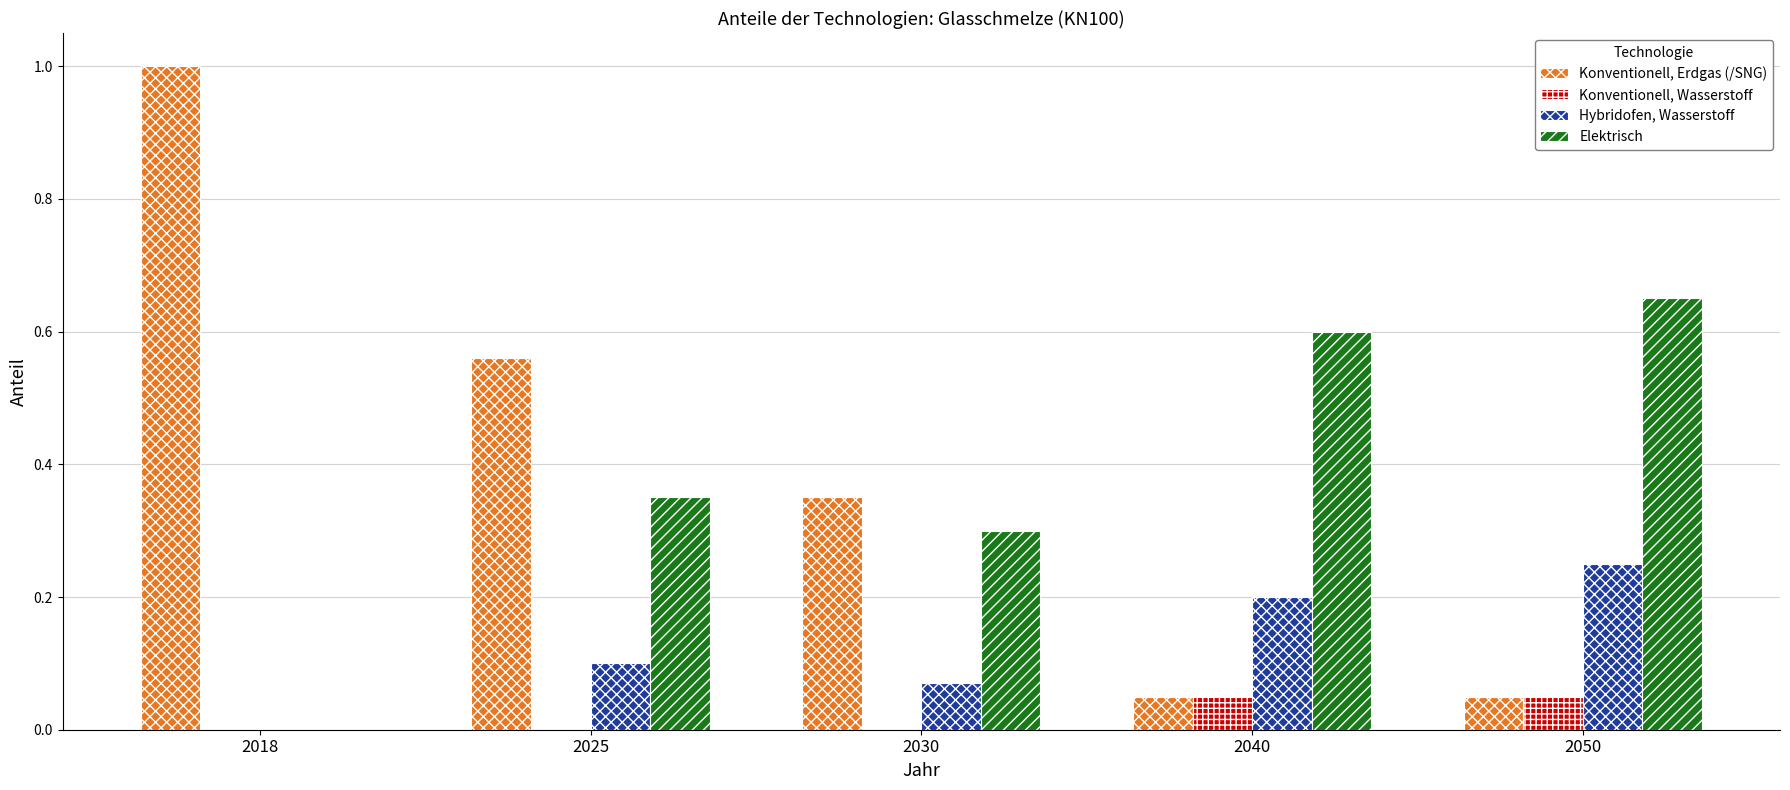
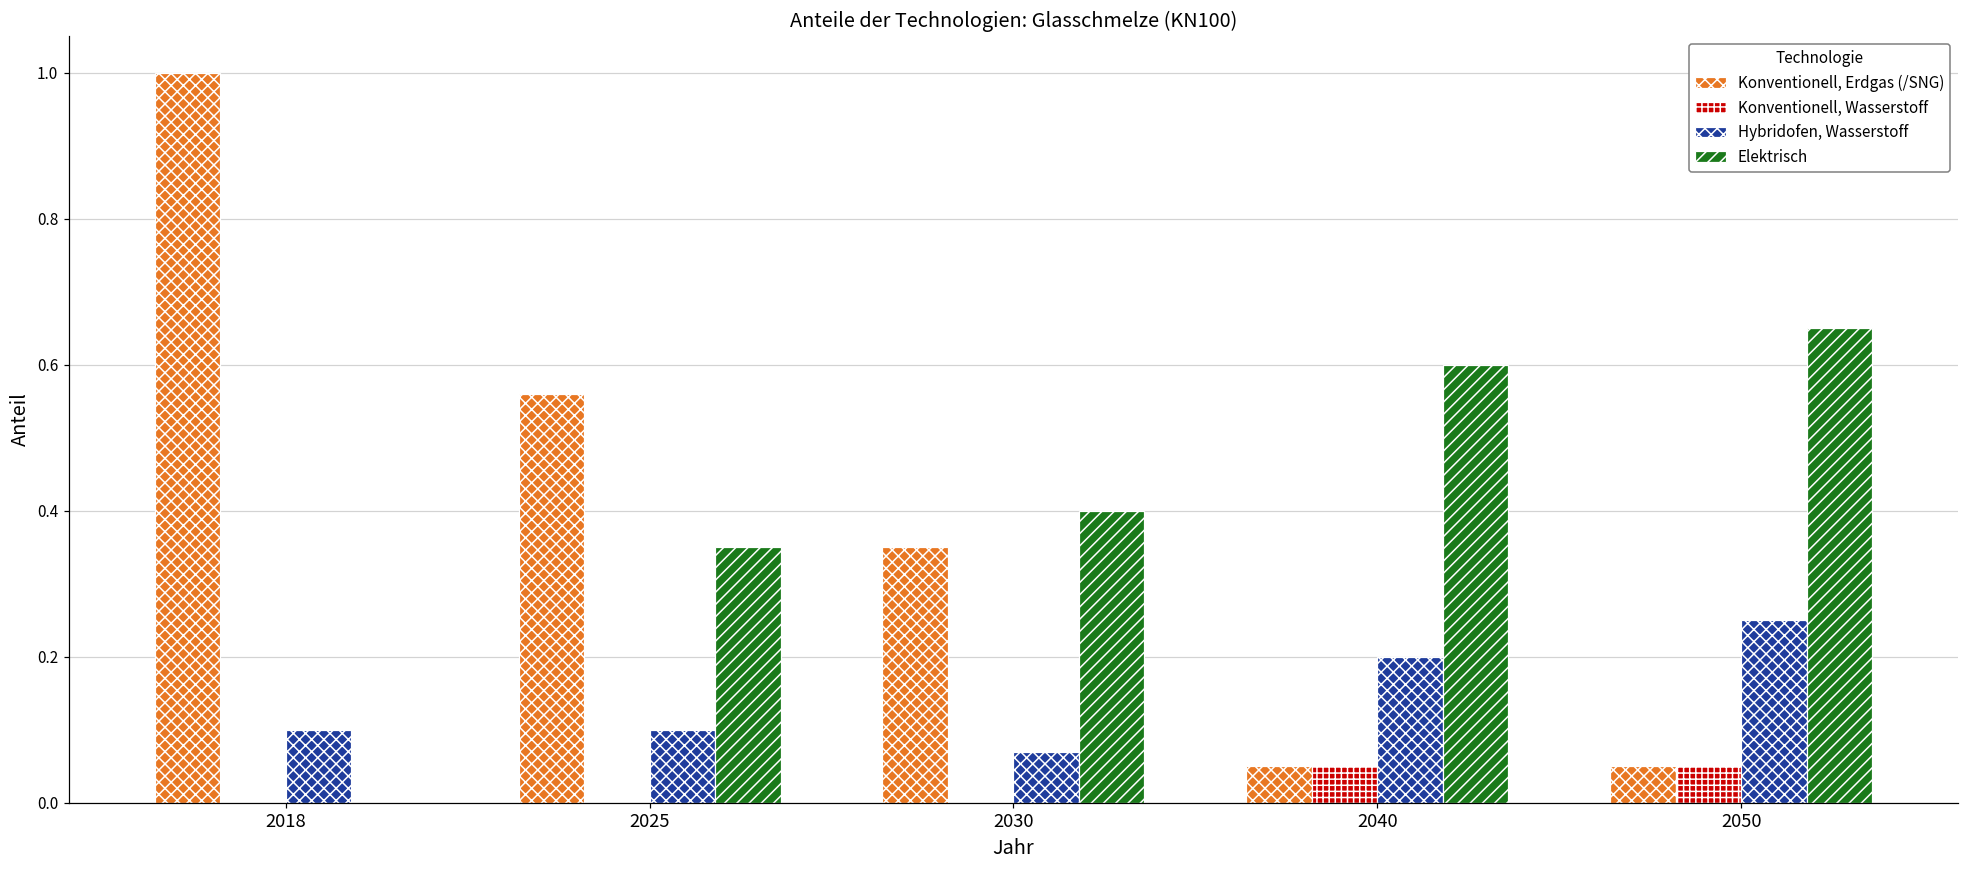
Hybridofen, Wasserstoff, 2018: 0.0 -> 0.1
Elektrisch, 2030: 0.3 -> 0.4
